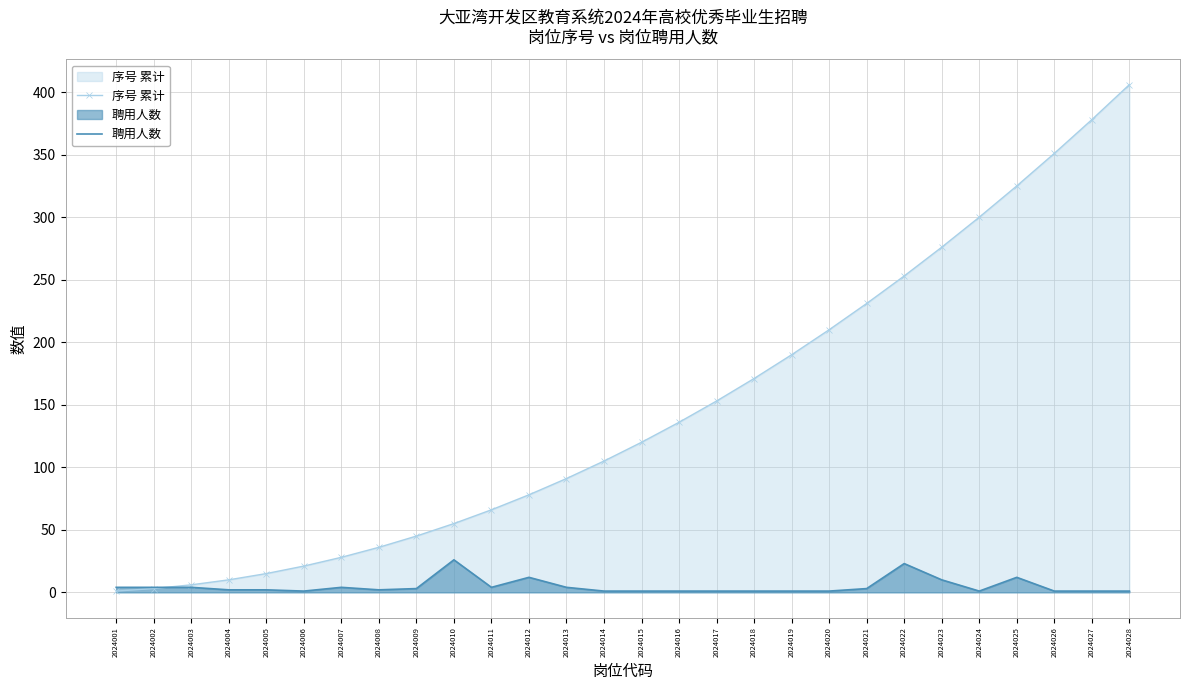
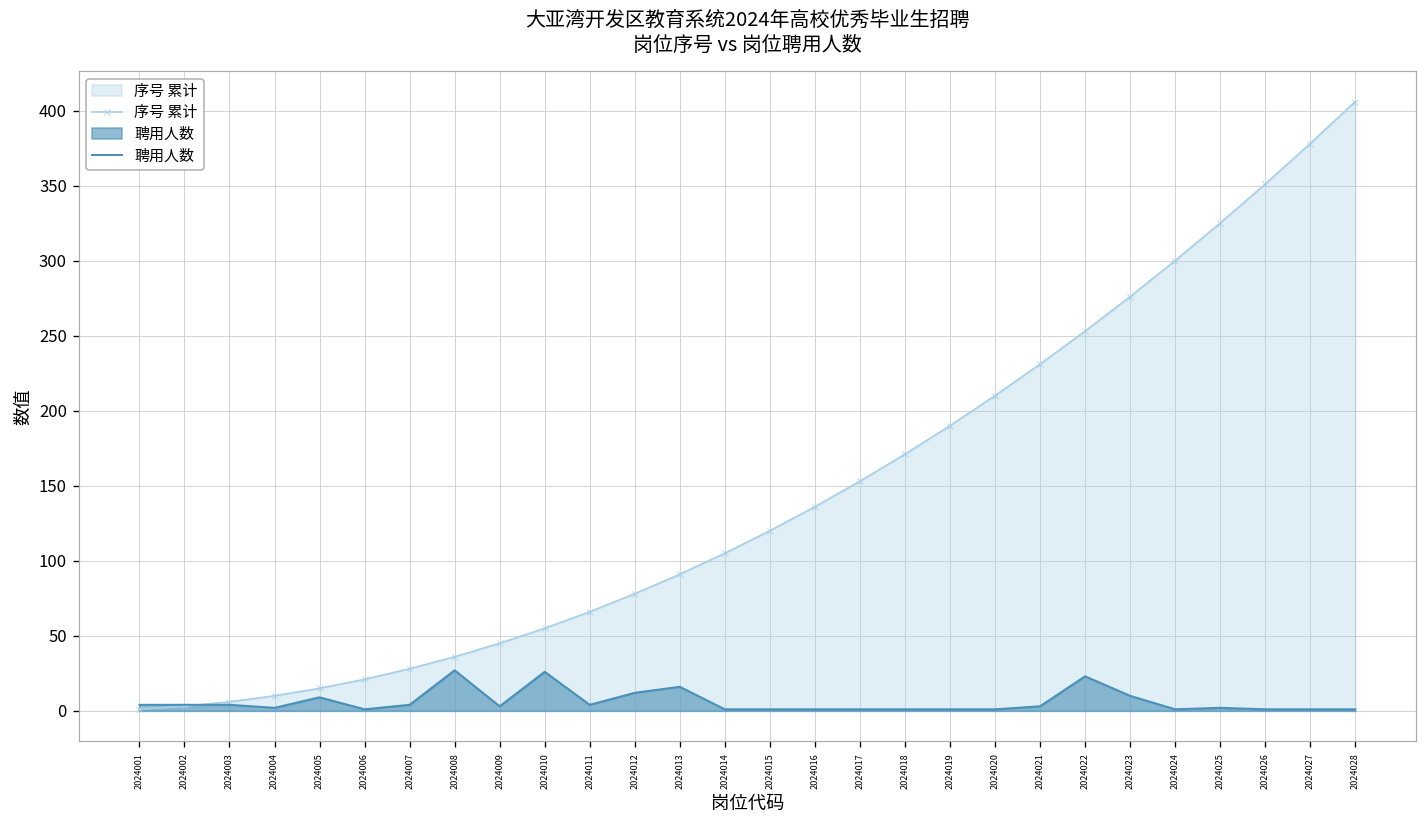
聘用人数, 2024005: 2 -> 9
聘用人数, 2024008: 2 -> 27
聘用人数, 2024013: 4 -> 16
聘用人数, 2024025: 12 -> 2
